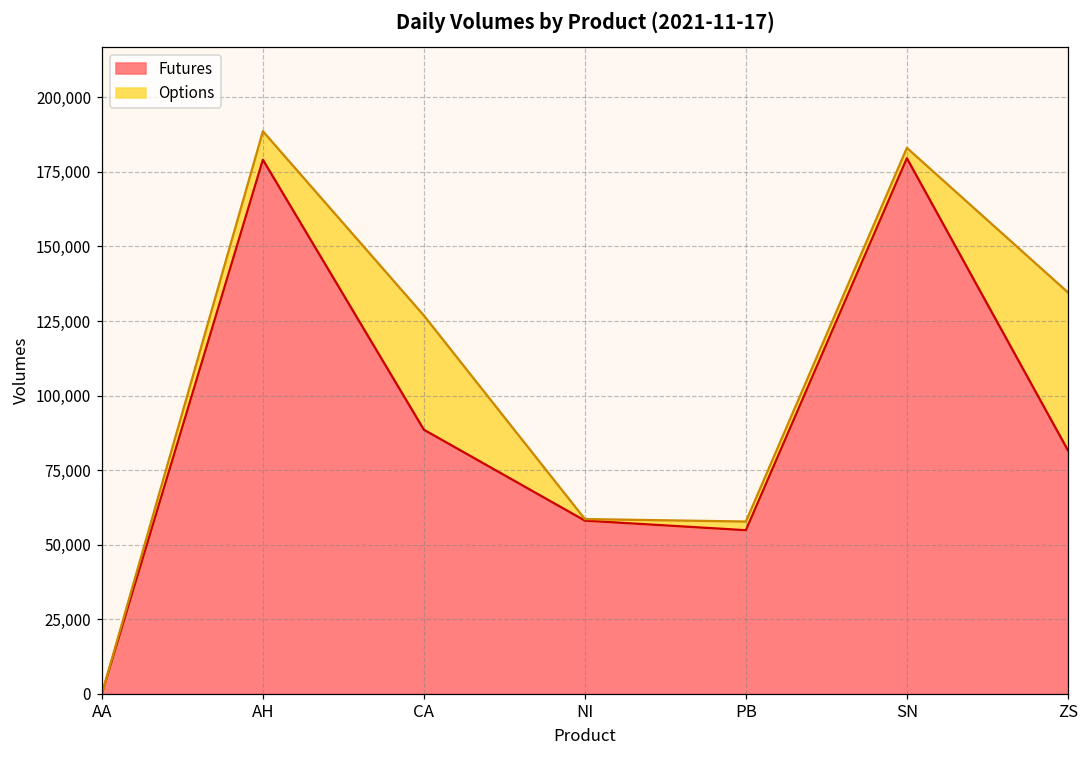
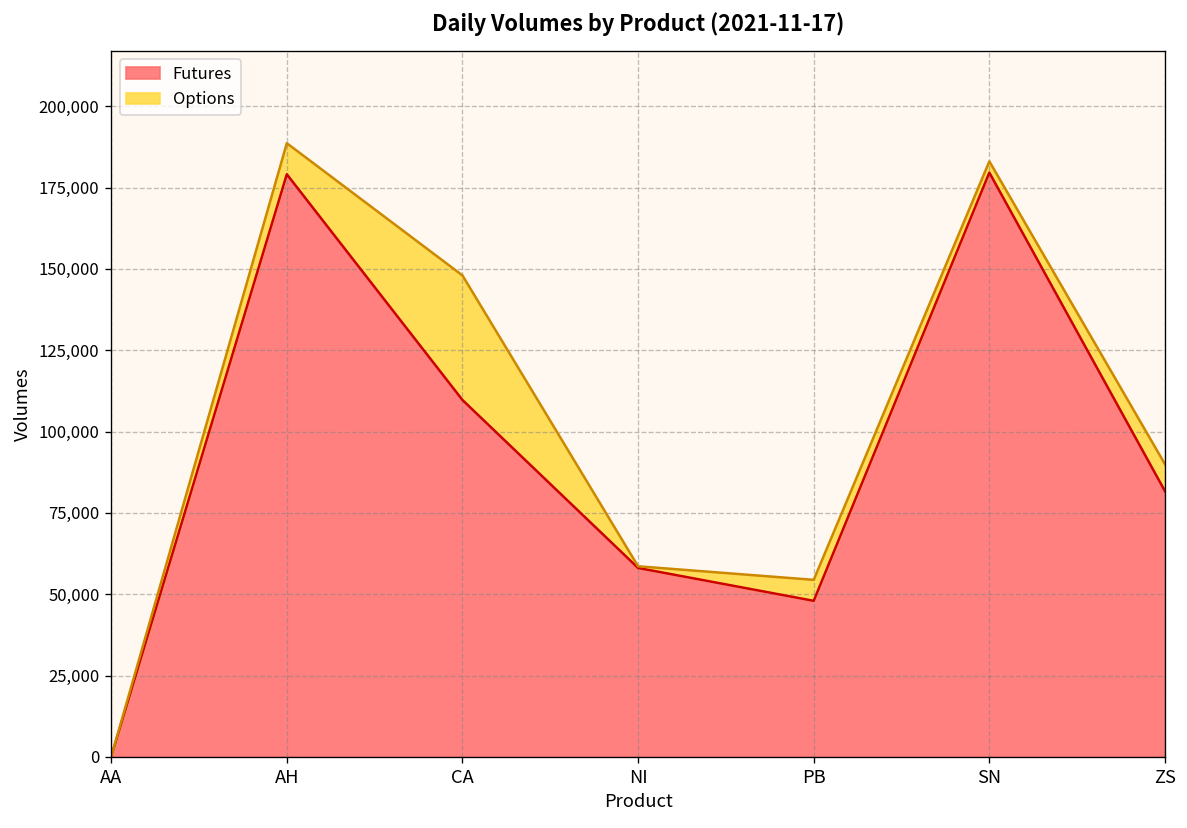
Futures, CA: 89,000 -> 110,000
Futures, PB: 55,000 -> 48,000
Options, PB: 3,000 -> 6,000
Options, ZS: 53,000 -> 8,000
